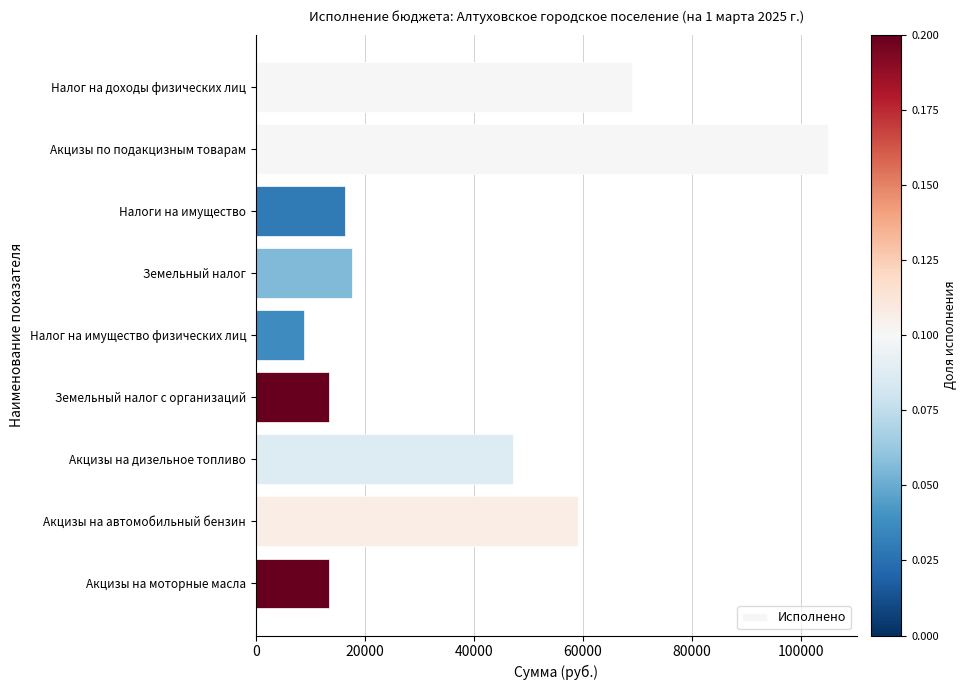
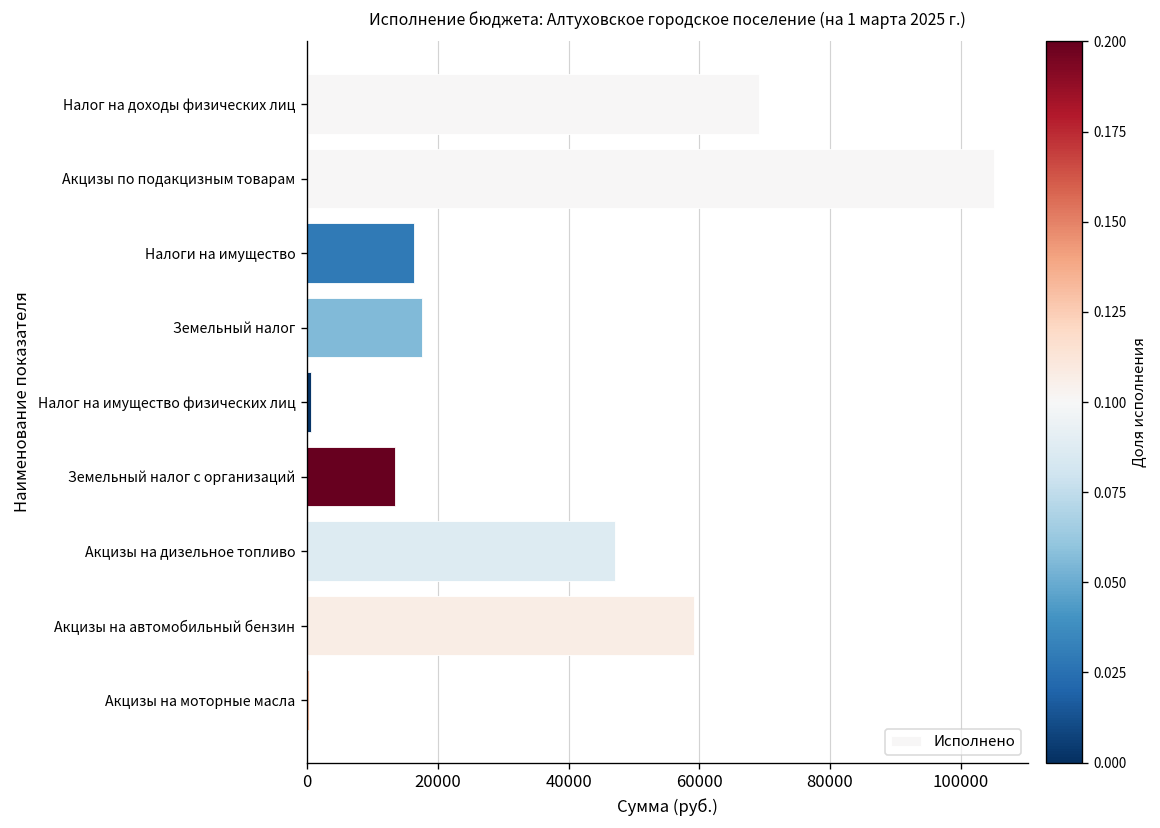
Налог на имущество физических лиц: 9000 -> 1000
Акцизы на моторные масла: 13000 -> 0
